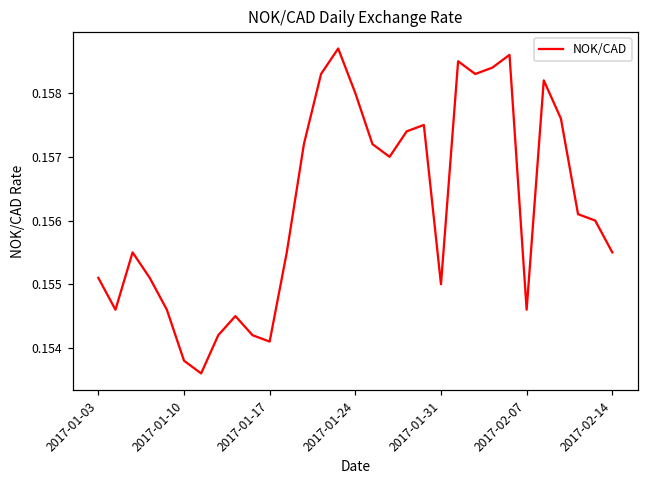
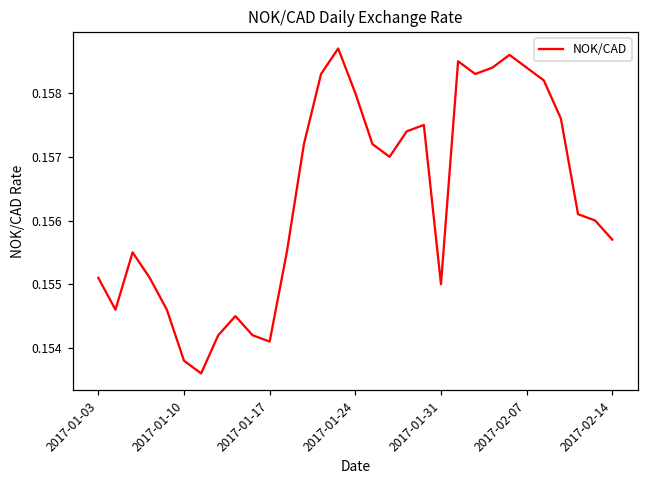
2017-02-07: 0.1546 -> 0.1584
2017-02-14: 0.1555 -> 0.1557
